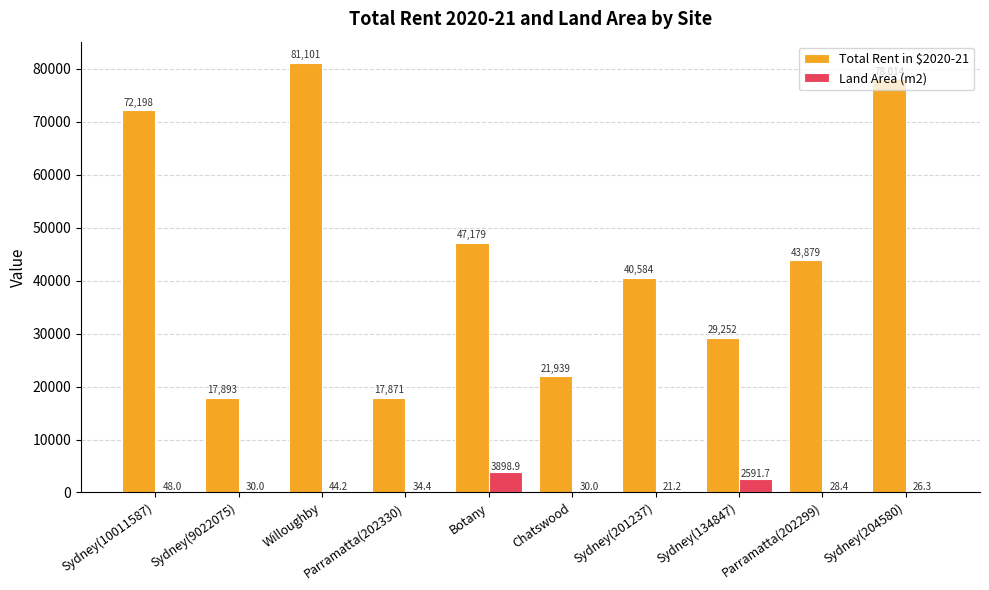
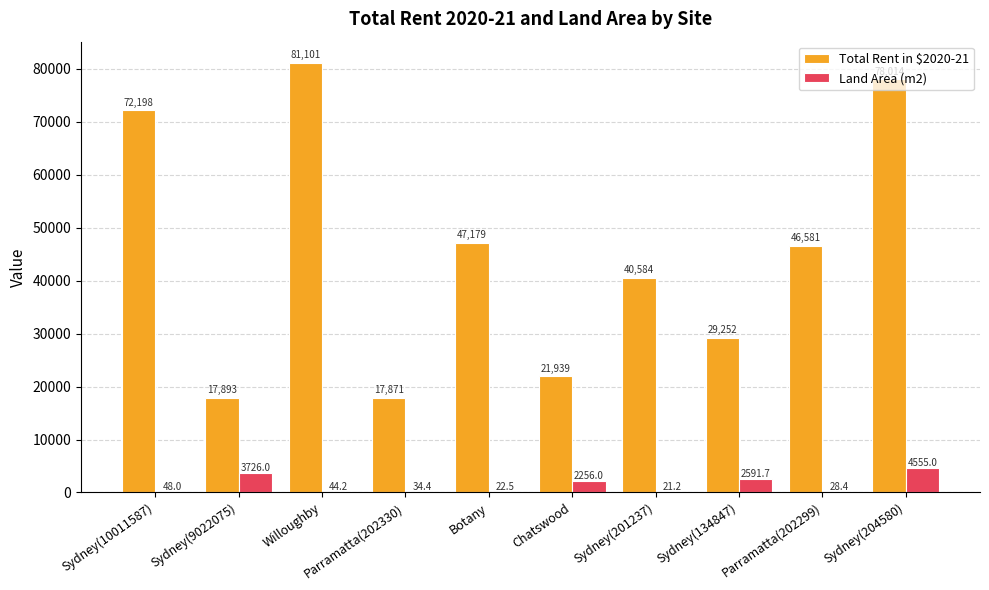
Land Area (m2), Sydney(9022075): 30.0 -> 3726.0
Land Area (m2), Botany: 3898.9 -> 22.5
Land Area (m2), Chatswood: 30.0 -> 2256.0
Total Rent in $2020-21, Parramatta(202299): 43,879 -> 46,581
Land Area (m2), Sydney(204580): 26.3 -> 4555.0
